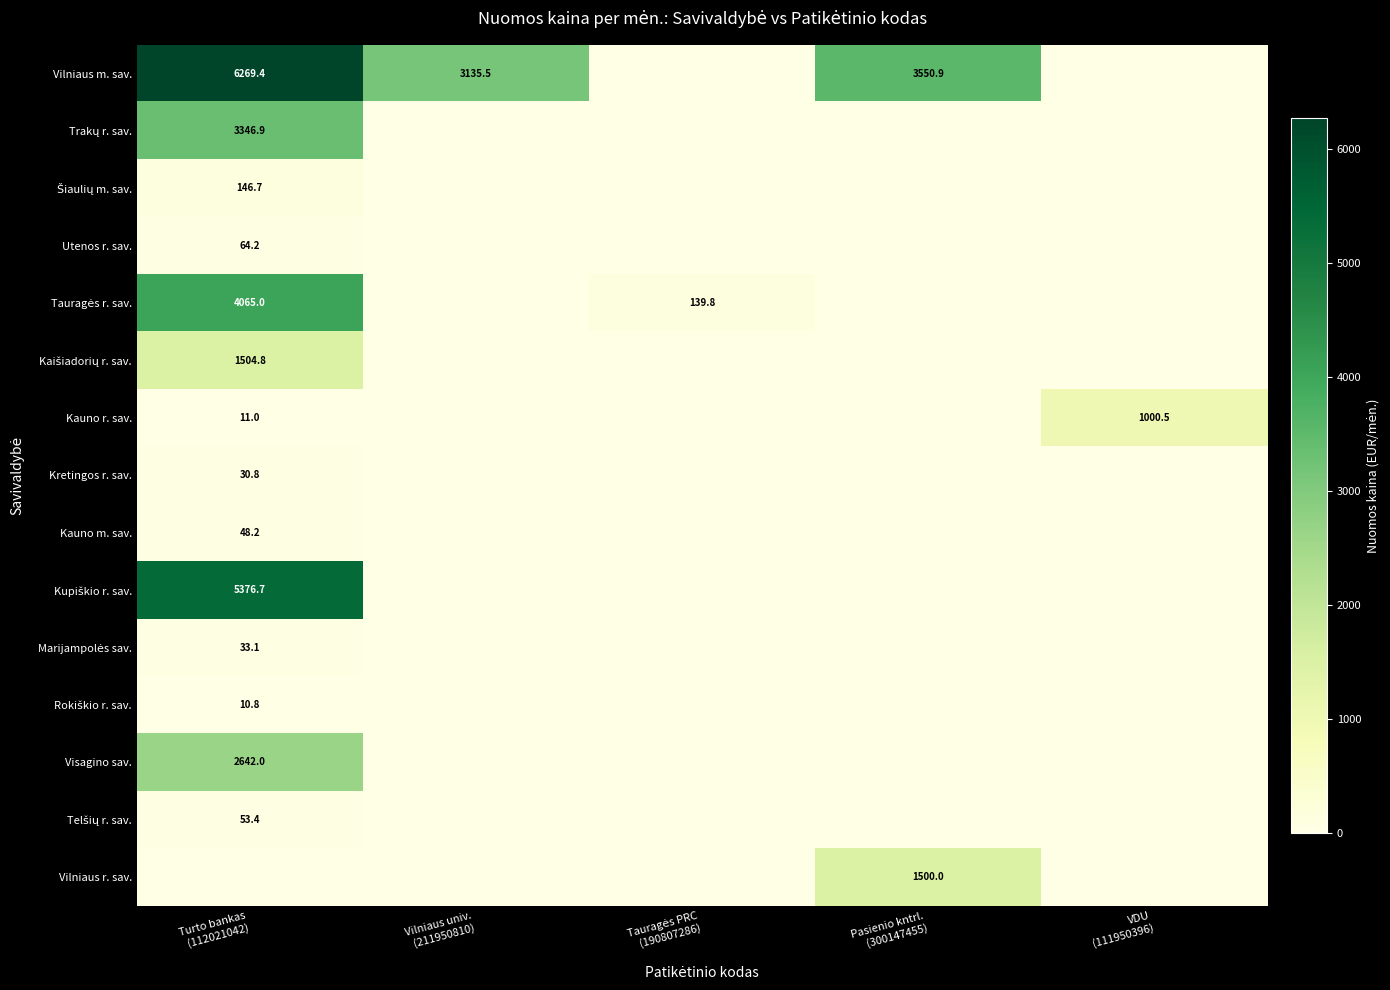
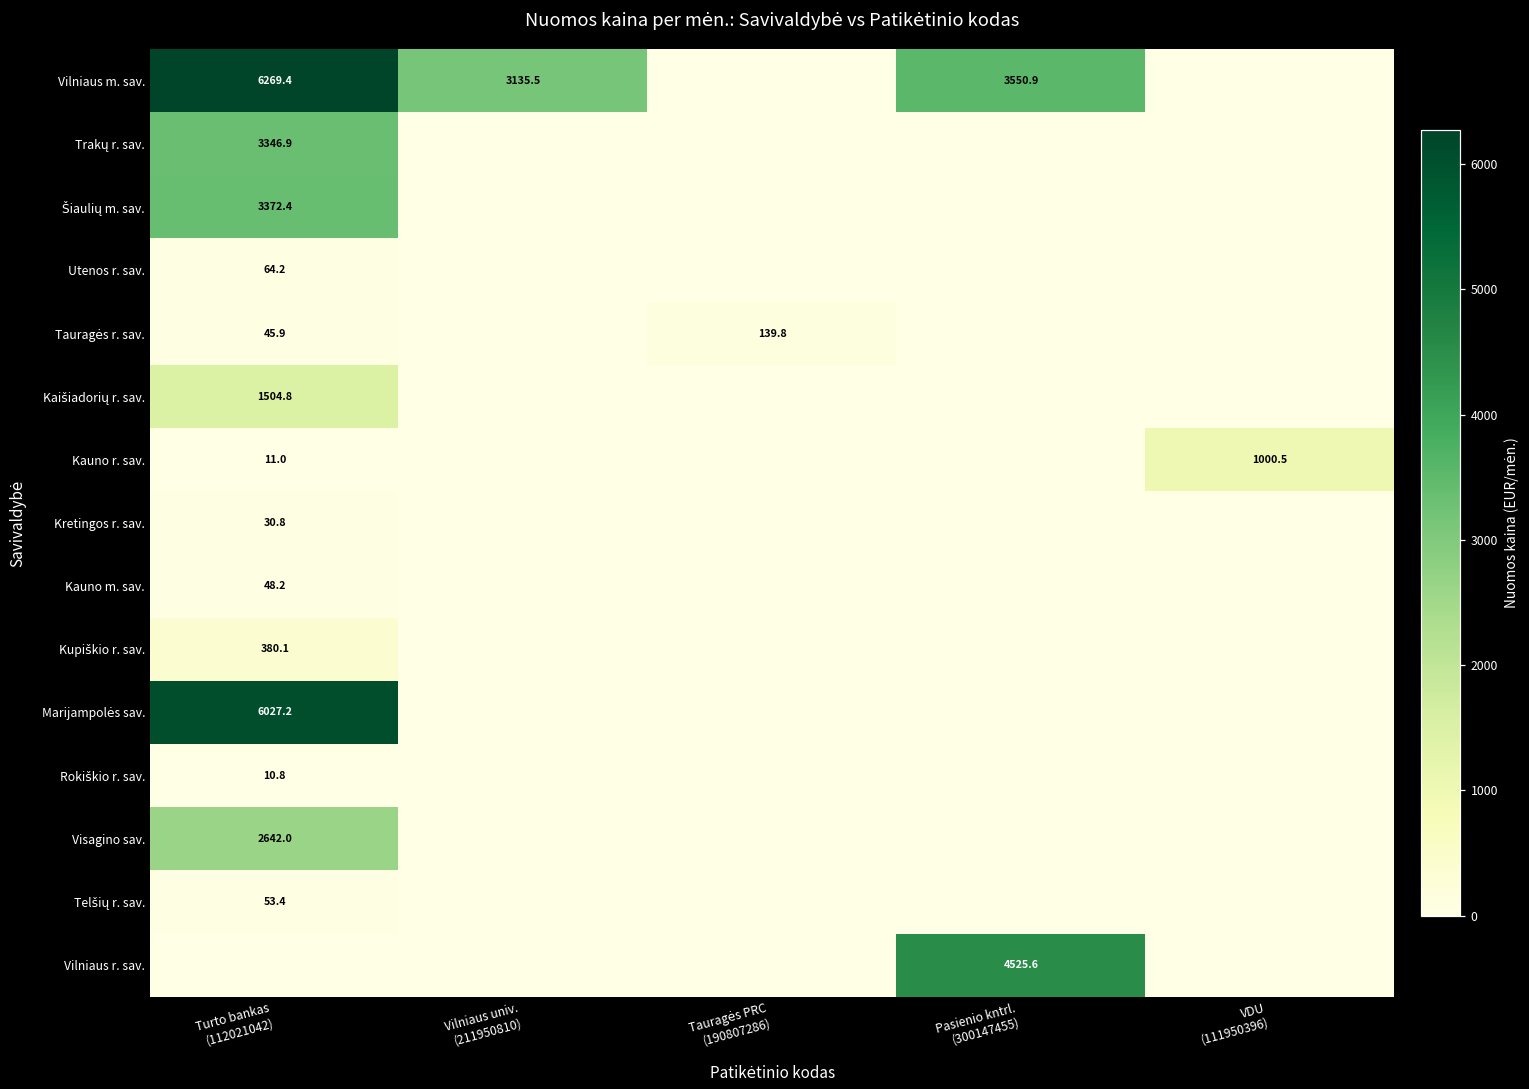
Šiaulių m. sav., Turto bankas (112021042): 146.7 -> 3372.4
Tauragės r. sav., Turto bankas (112021042): 4065.0 -> 45.9
Kupiškio r. sav., Turto bankas (112021042): 5376.7 -> 380.1
Marijampolės sav., Turto bankas (112021042): 33.1 -> 6027.2
Vilniaus r. sav., Pasienio kntrl. (300147455): 1500.0 -> 4525.6
